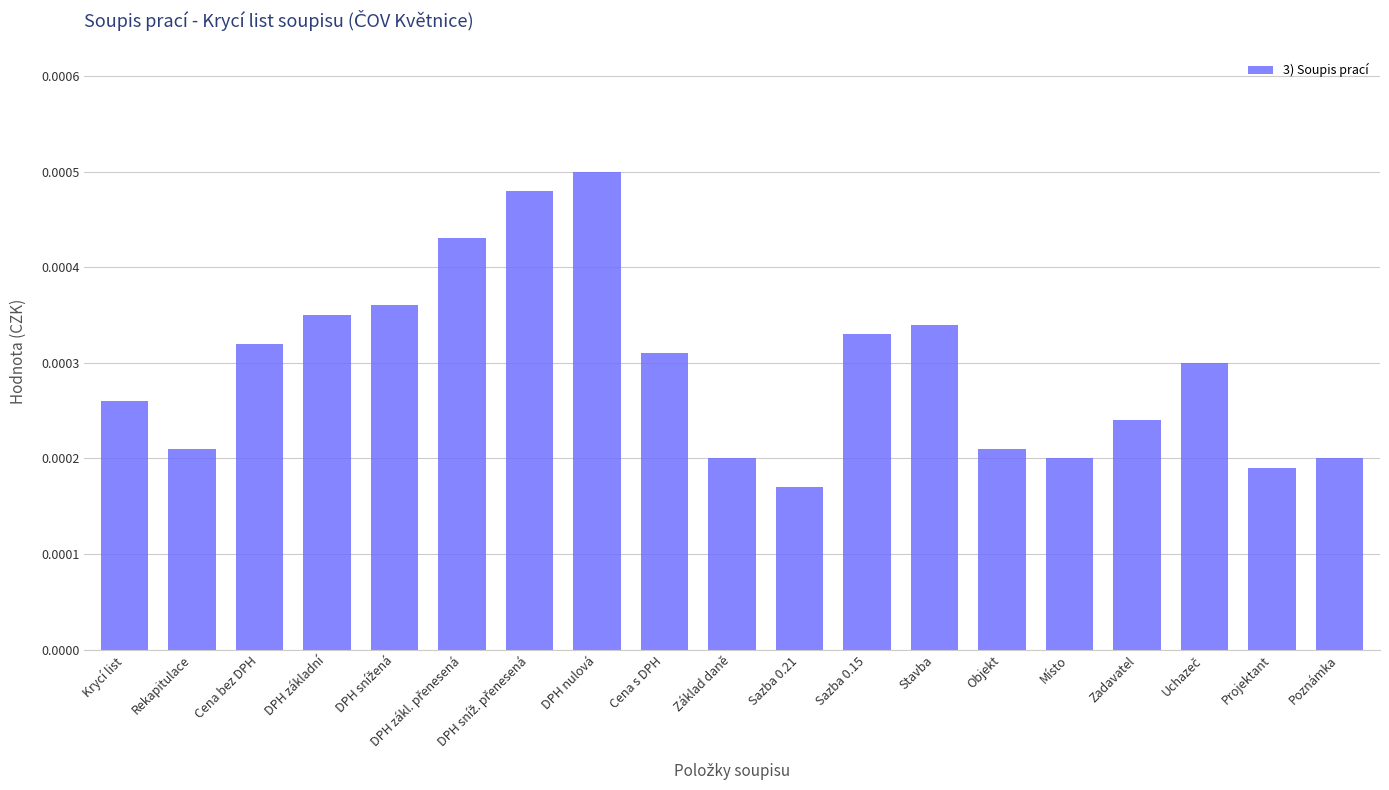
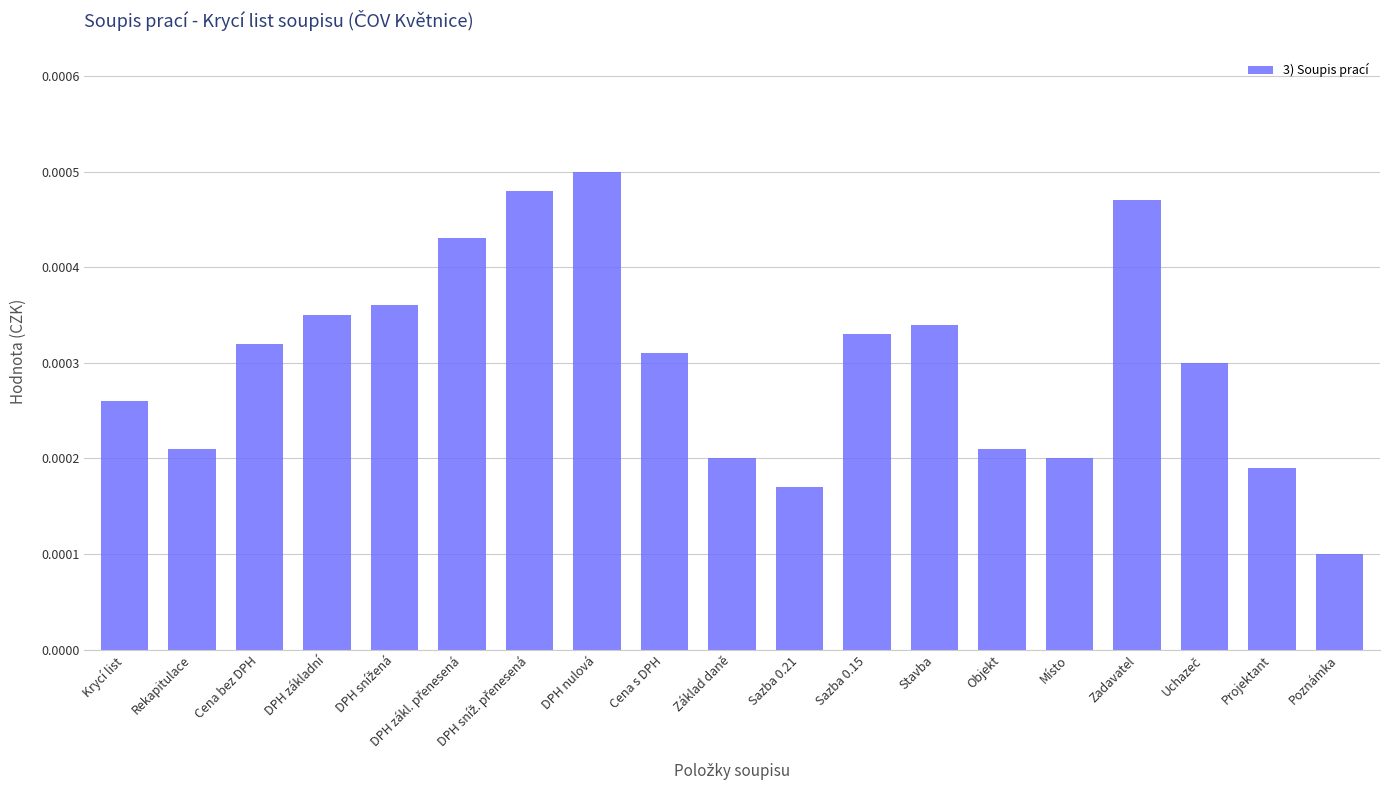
Zadavatel: 0.00024 -> 0.00047
Poznámka: 0.0002 -> 0.0001
